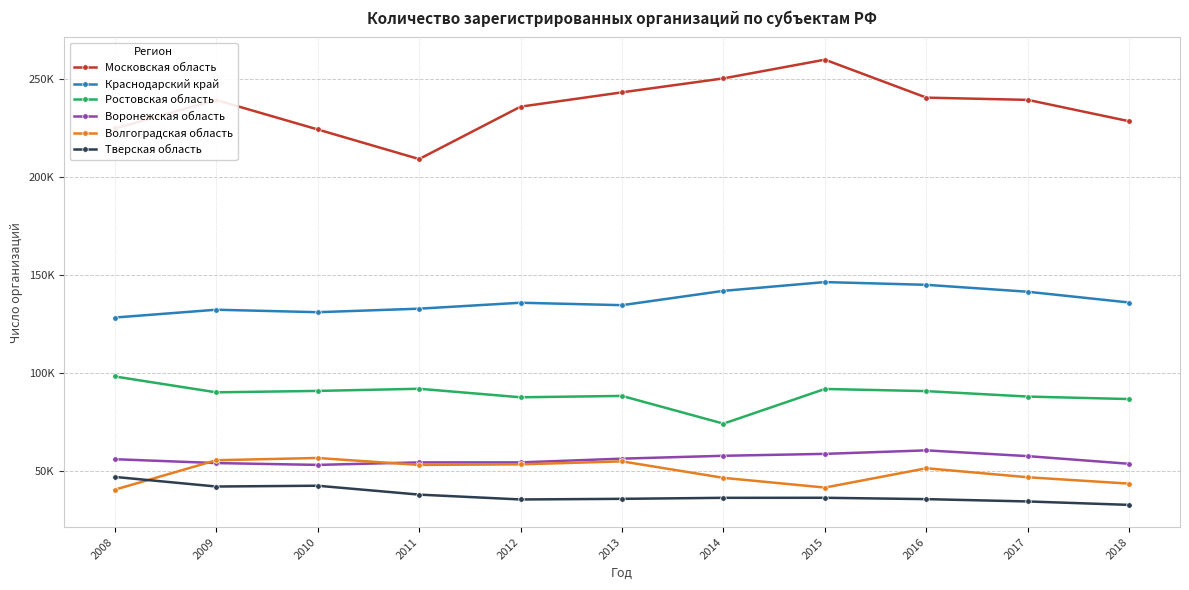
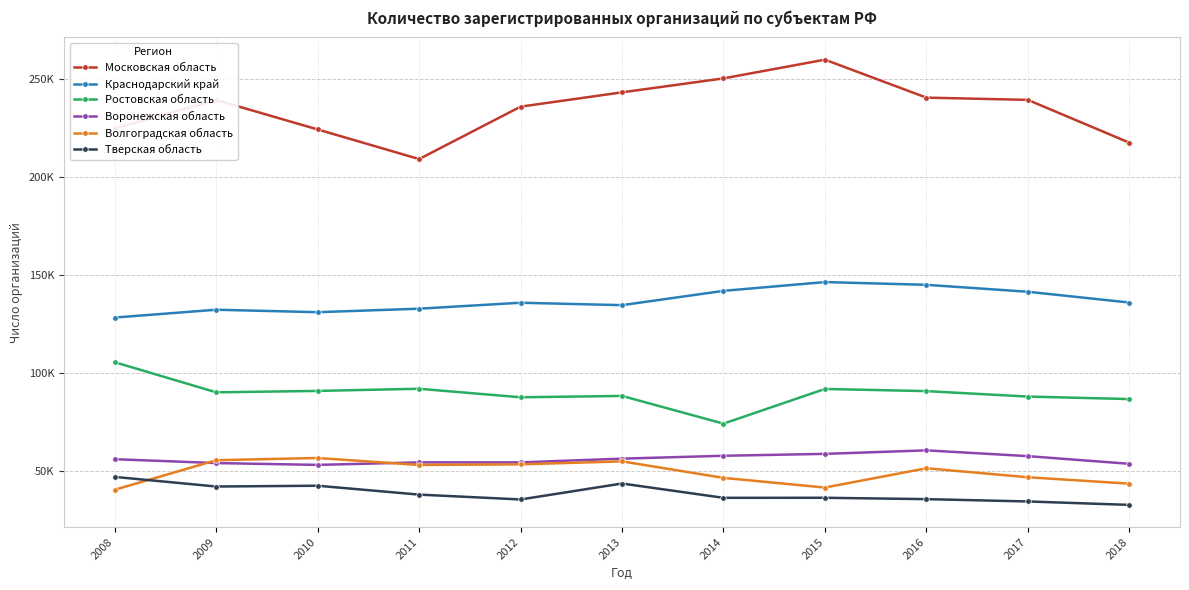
Ростовская область, 2008: 98000 -> 105000
Тверская область, 2013: 36000 -> 43000
Московская область, 2018: 228000 -> 217000
